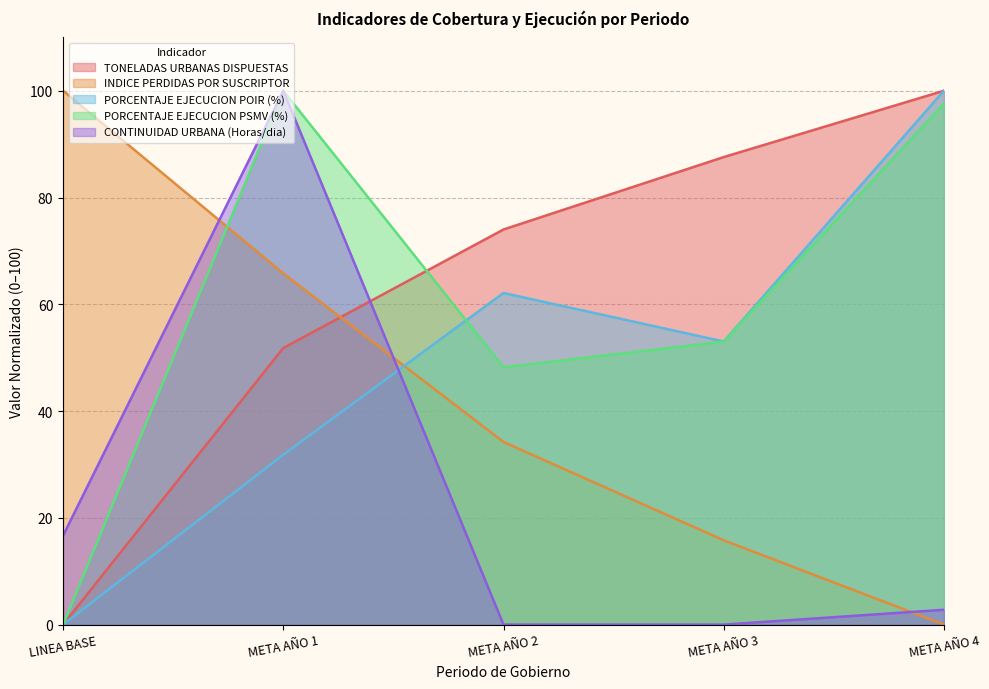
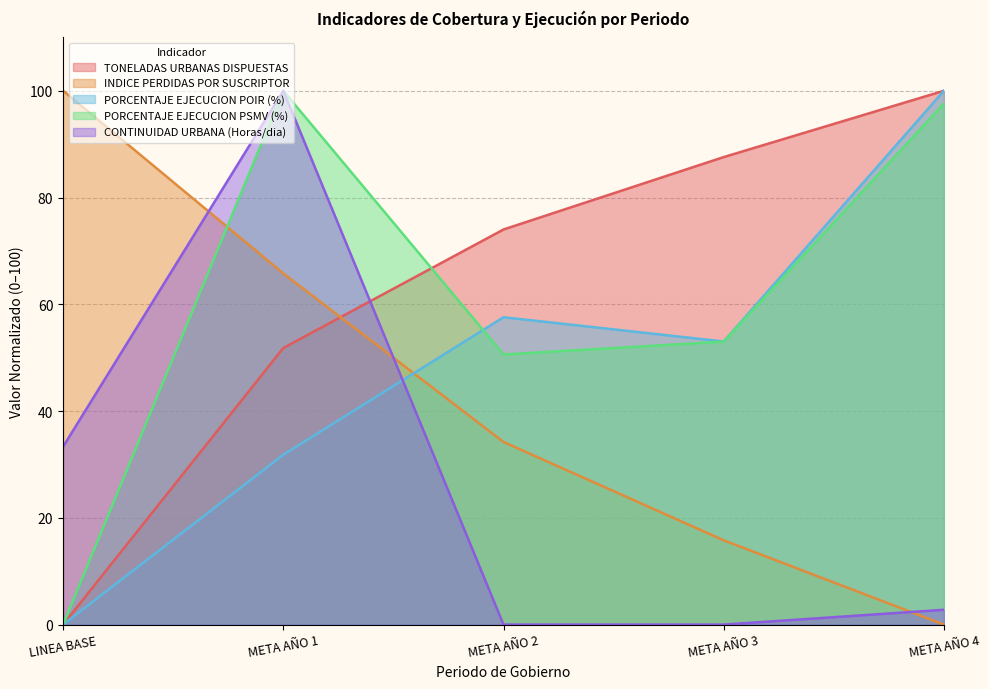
CONTINUIDAD URBANA (Horas/dia), LINEA BASE: 17 -> 33
PORCENTAJE EJECUCION POIR (%), META AÑO 2: 62 -> 58
PORCENTAJE EJECUCION PSMV (%), META AÑO 2: 48 -> 51
